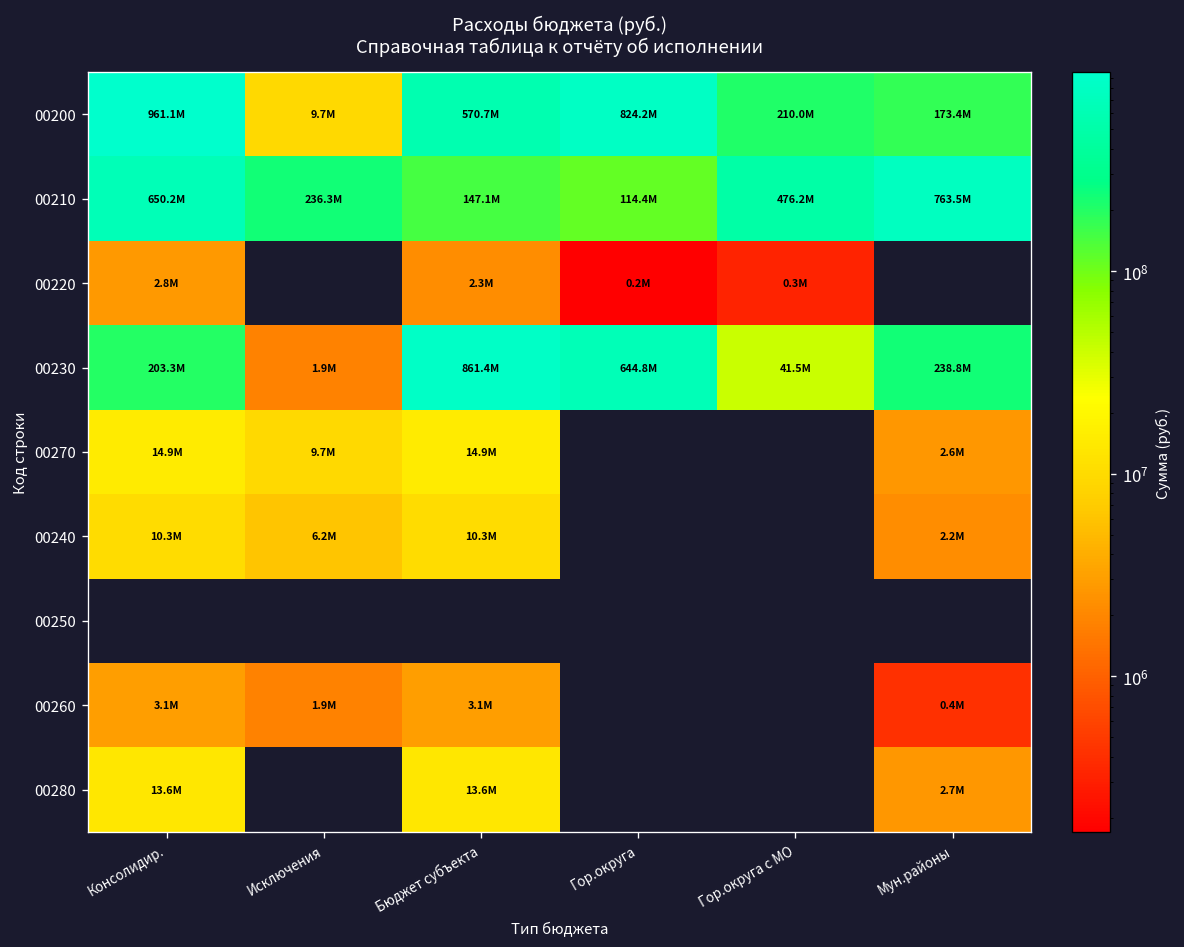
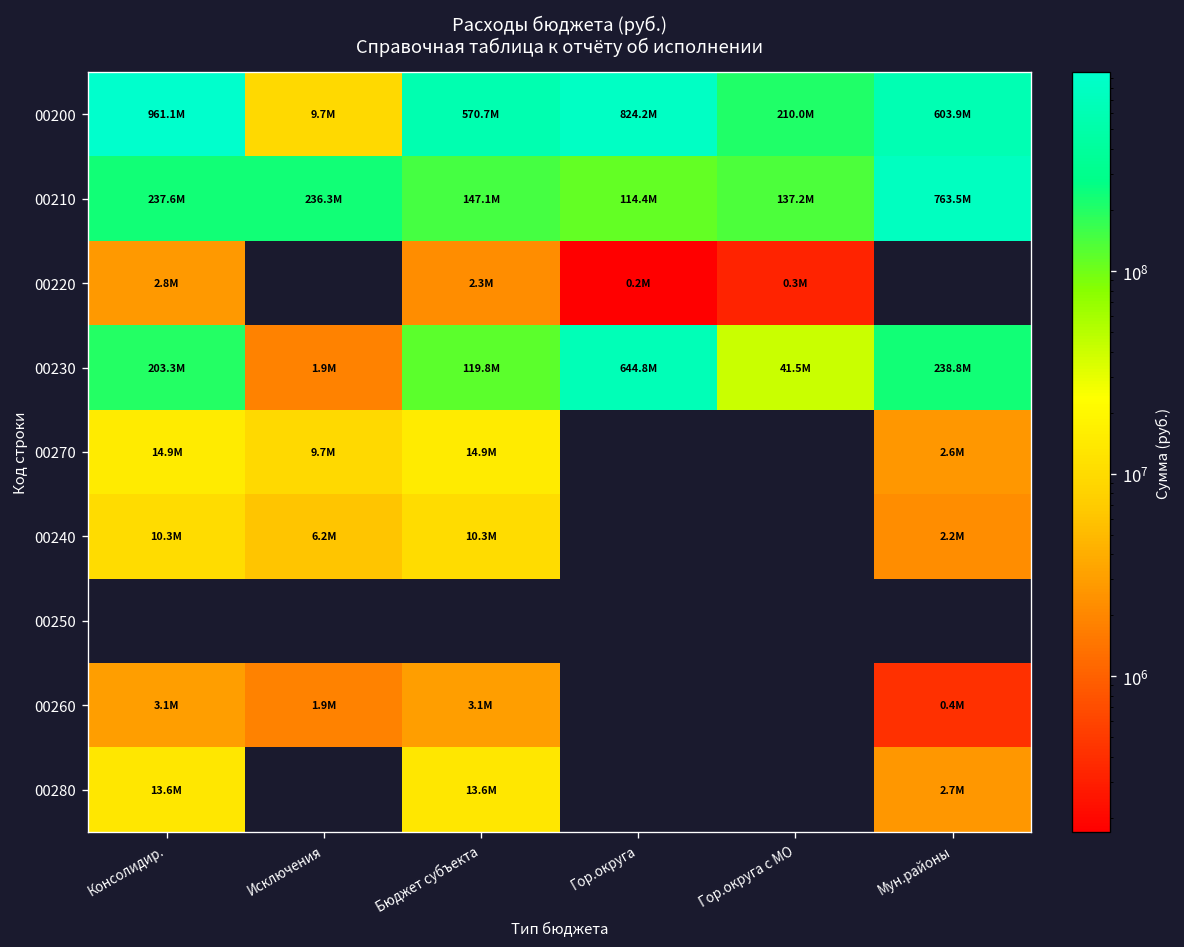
00200, Мун.районы: 173.4M -> 603.9M
00210, Консолидир.: 650.2M -> 237.6M
00210, Гор.округа с МО: 476.2M -> 137.2M
00230, Бюджет субъекта: 861.4M -> 119.8M
